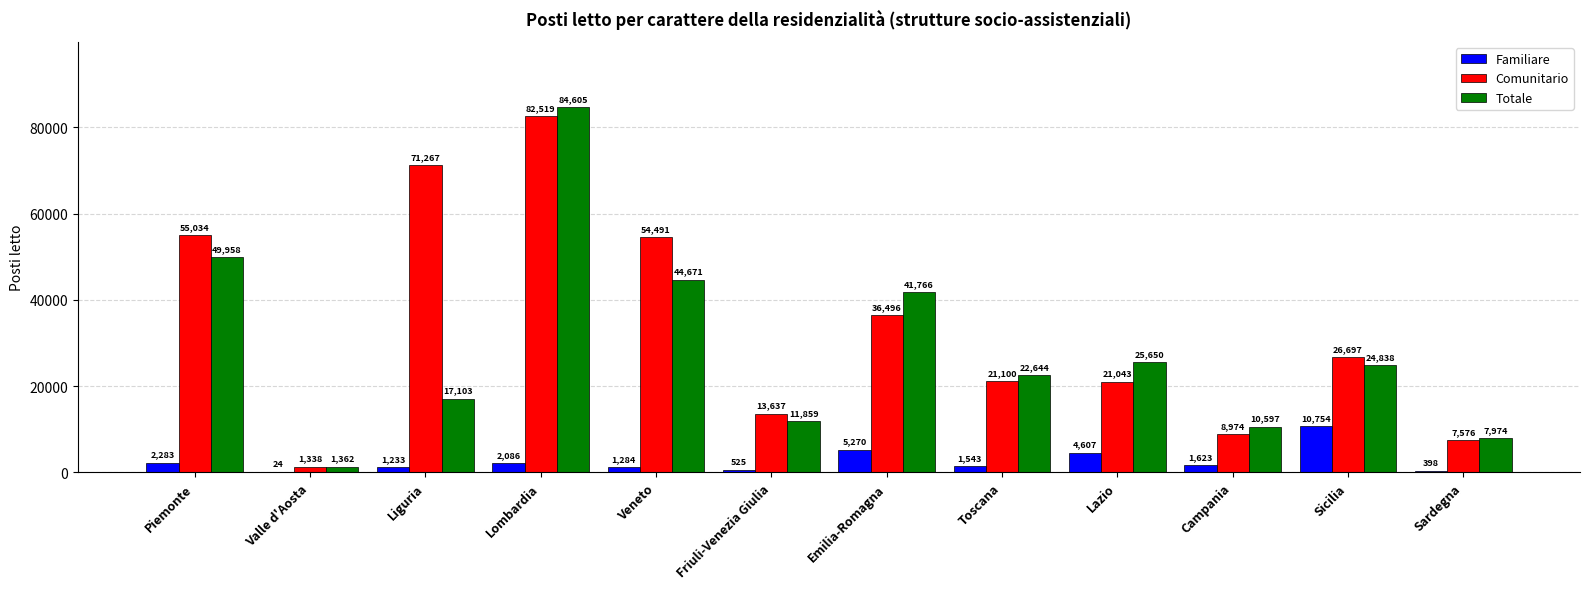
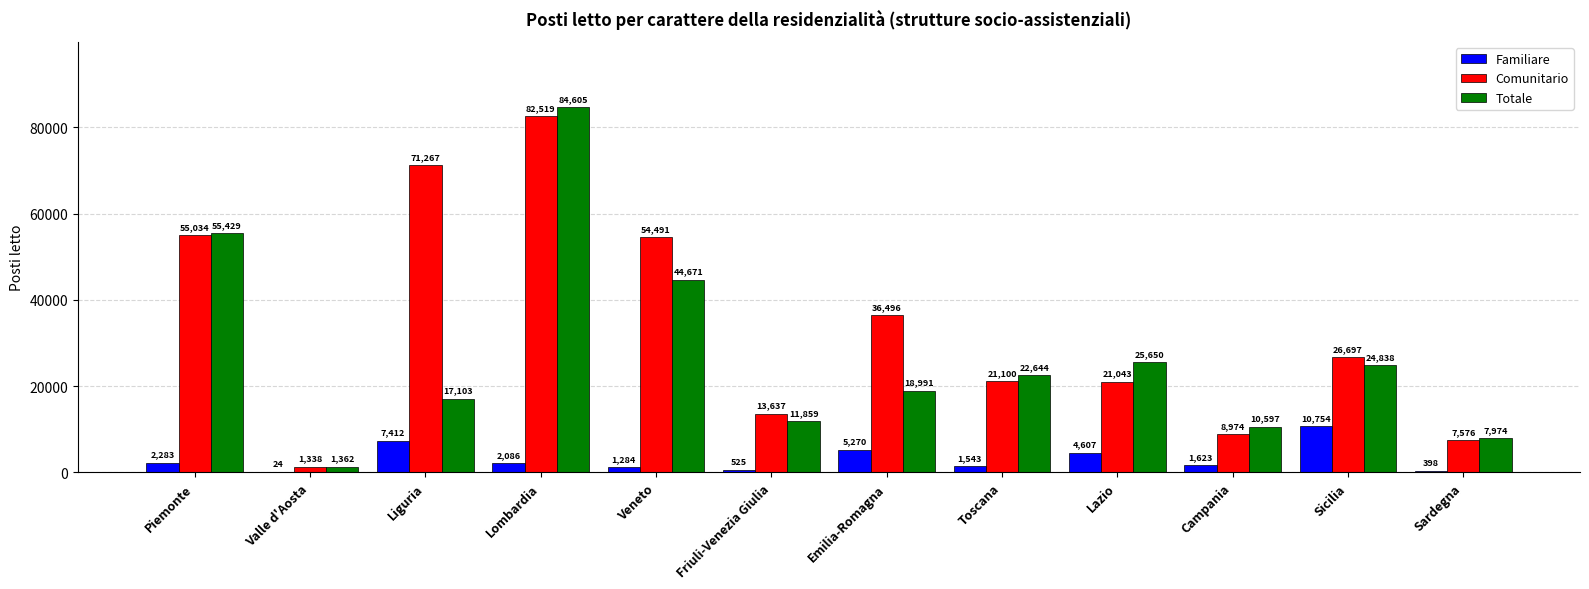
Totale, Piemonte: 49,958 -> 55,429
Familiare, Liguria: 1,233 -> 7,412
Totale, Emilia-Romagna: 41,766 -> 18,991
